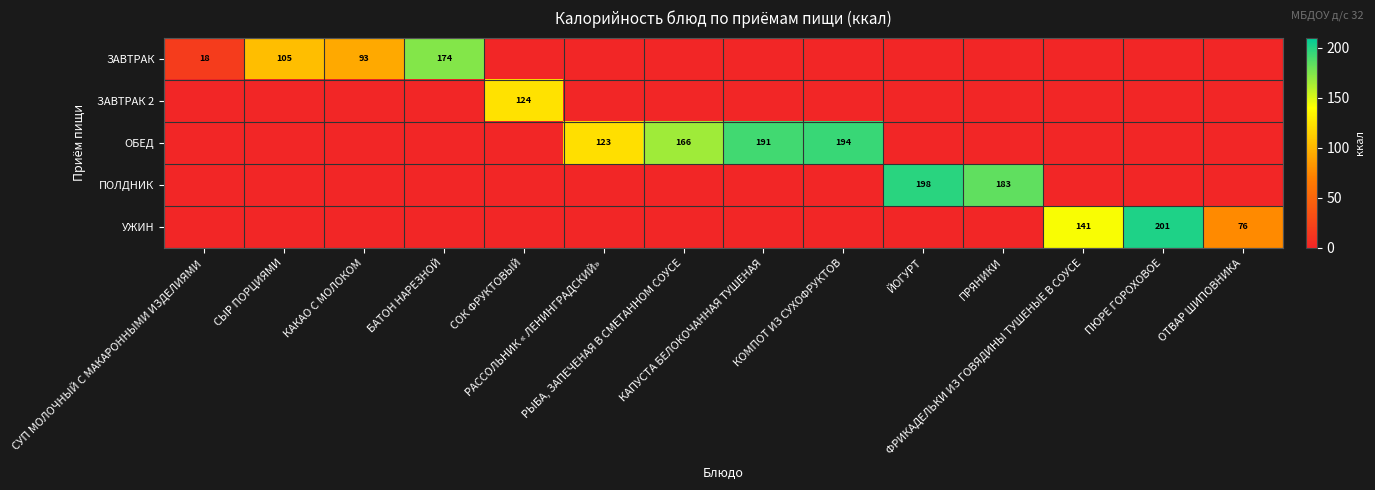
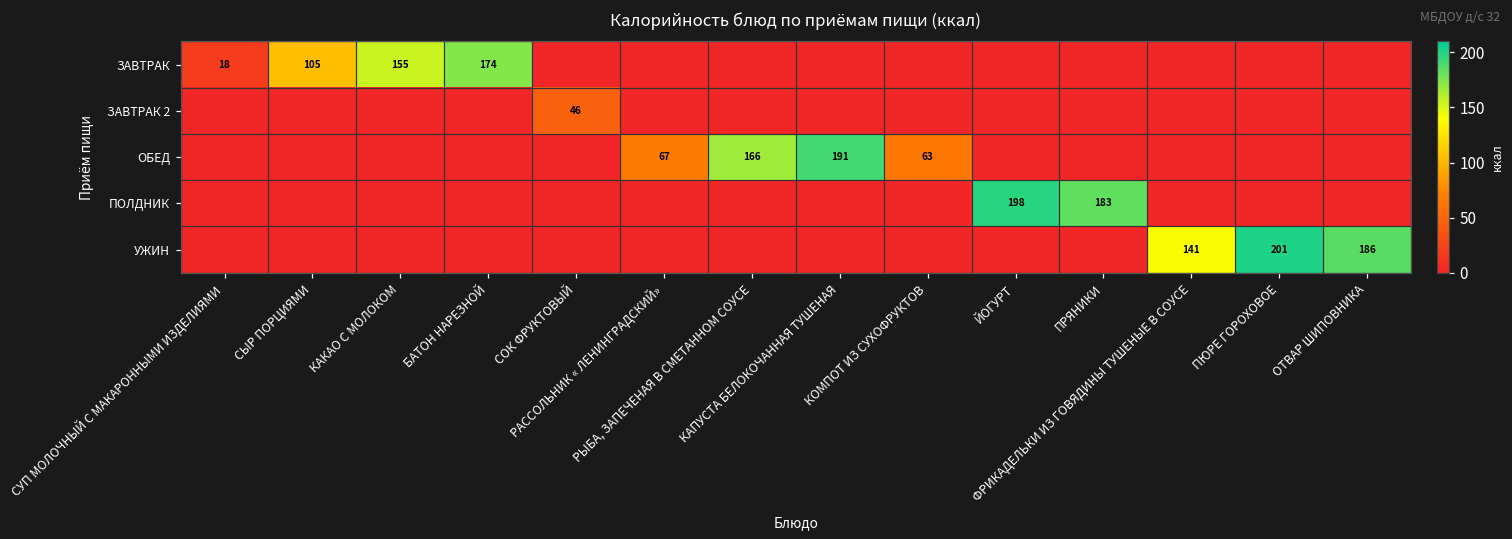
ЗАВТРАК, КАКАО С МОЛОКОМ: 93 -> 155
ЗАВТРАК 2, СОК ФРУКТОВЫЙ: 124 -> 46
ОБЕД, РАССОЛЬНИК « ЛЕНИНГРАДСКИЙ»: 123 -> 67
ОБЕД, КОМПОТ ИЗ СУХОФРУКТОВ: 194 -> 63
УЖИН, ОТВАР ШИПОВНИКА: 76 -> 186
